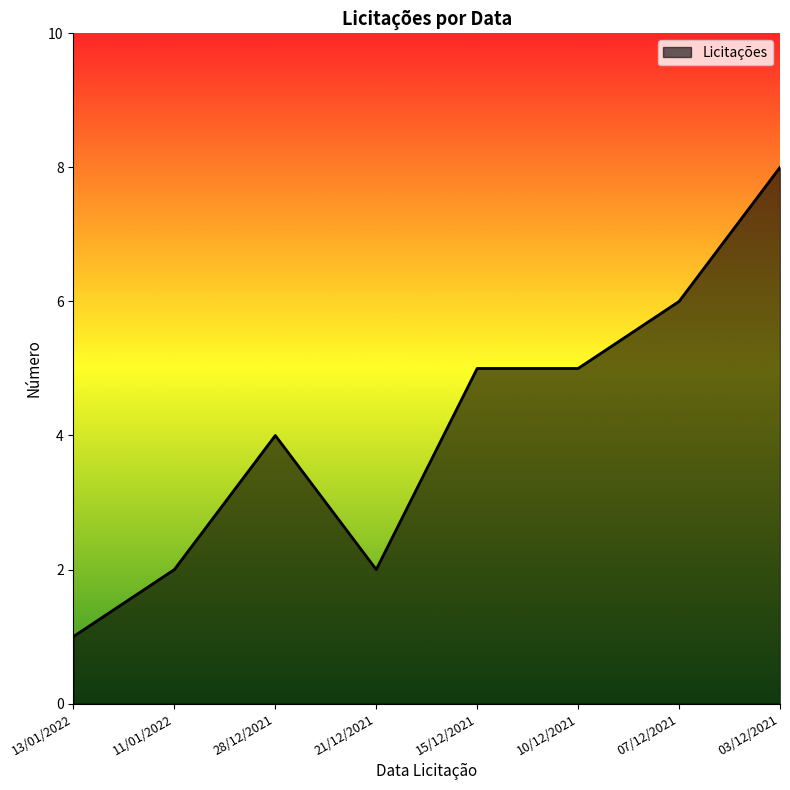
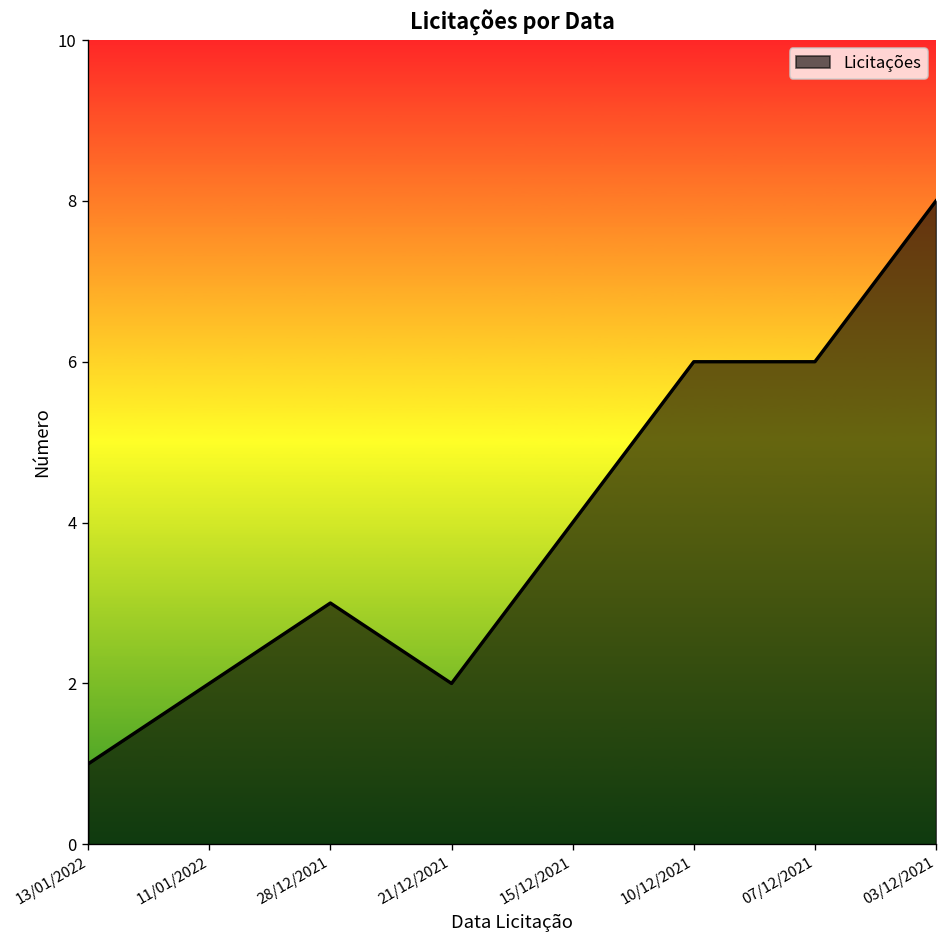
28/12/2021: 4 -> 3
15/12/2021: 5 -> 4
10/12/2021: 5 -> 6
